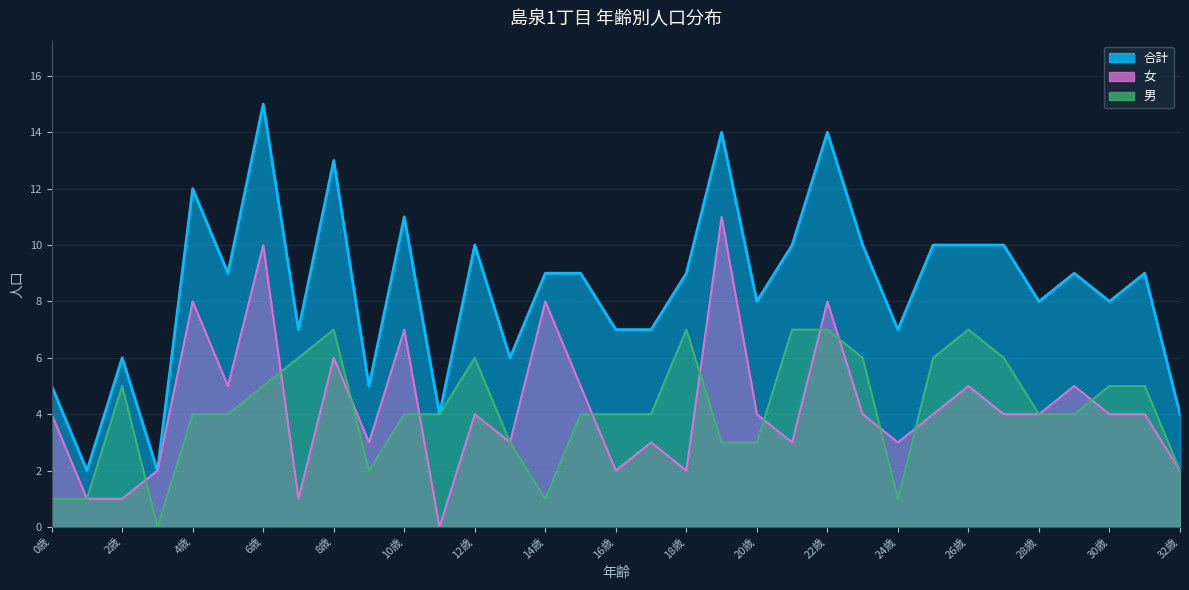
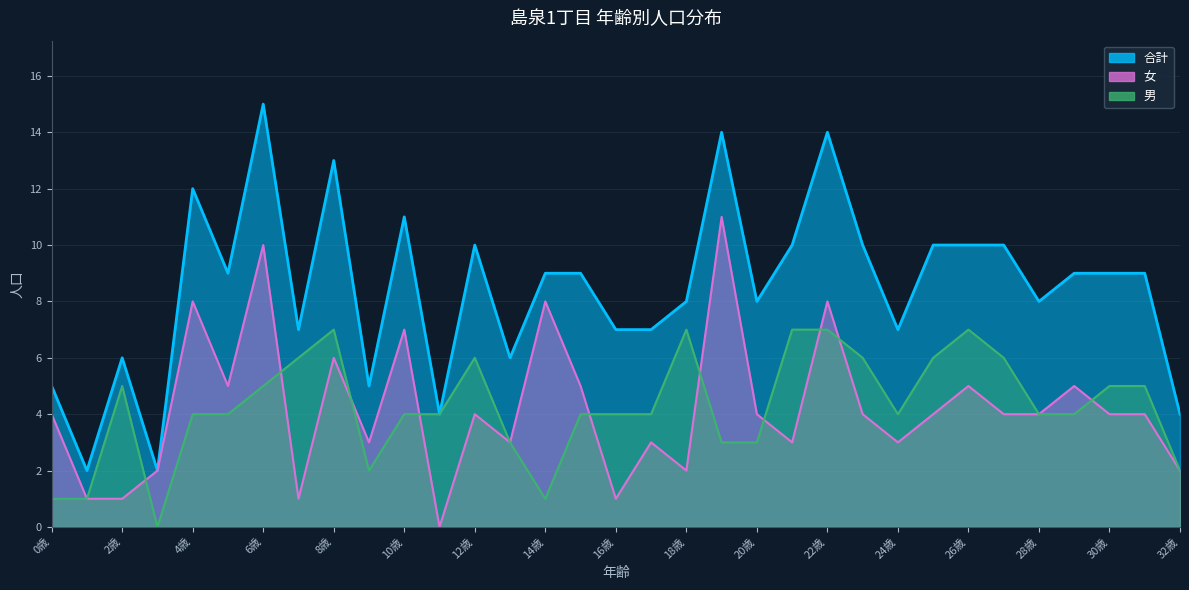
女, 16歳: 2 -> 1
合計, 18歳: 9 -> 8
男, 24歳: 1 -> 4
合計, 30歳: 8 -> 9
